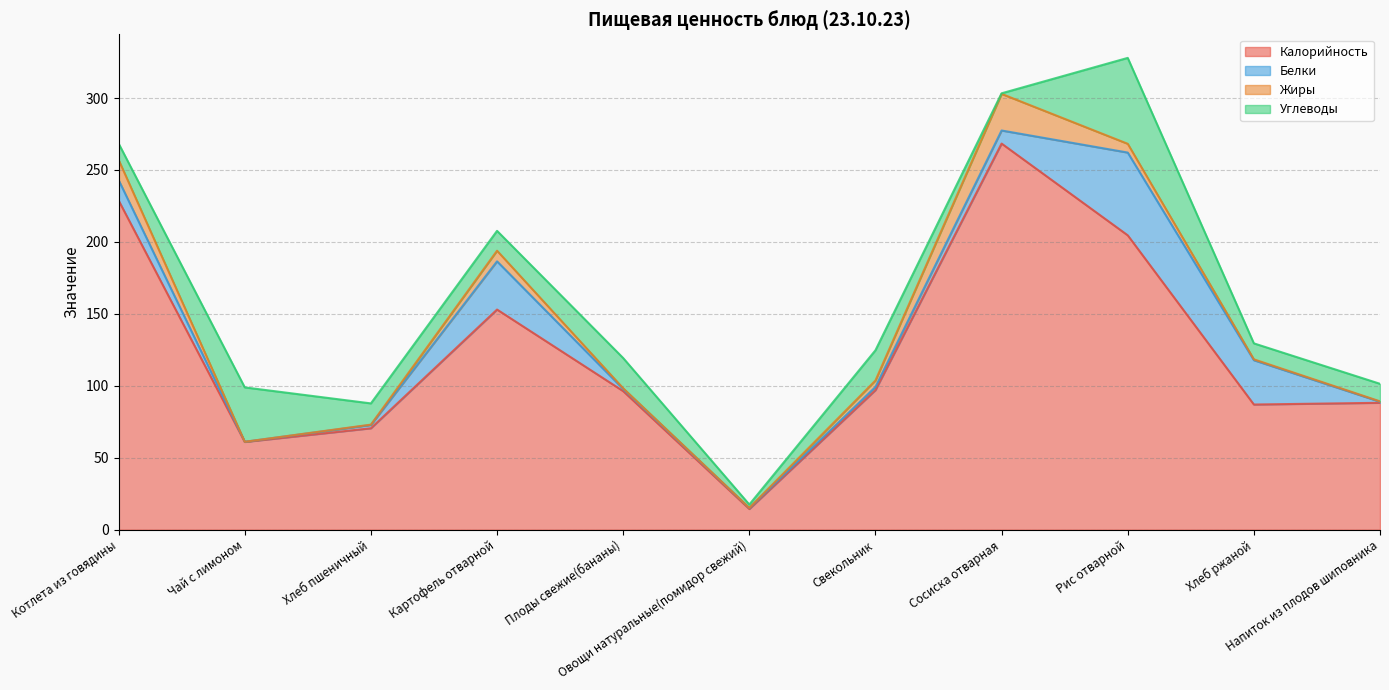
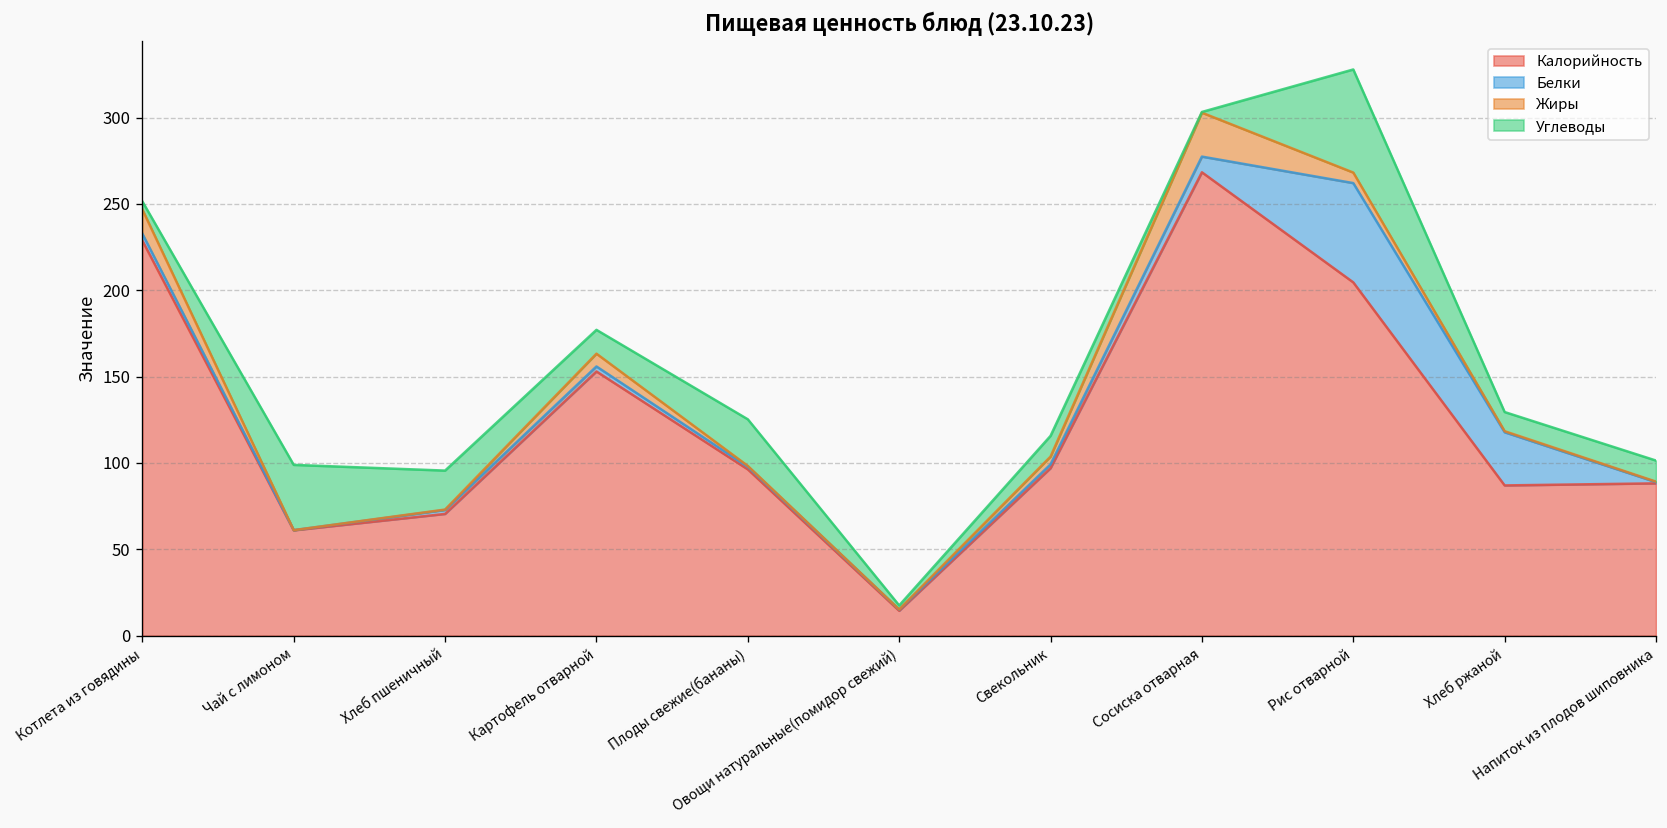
Белки, Котлета из говядины: 14 -> 4
Углеводы, Котлета из говядины: 11 -> 5
Углеводы, Хлеб пшеничный: 15 -> 23
Белки, Картофель отварной: 34 -> 3
Углеводы, Плоды свежие(бананы): 21 -> 27
Углеводы, Свекольник: 21 -> 12
